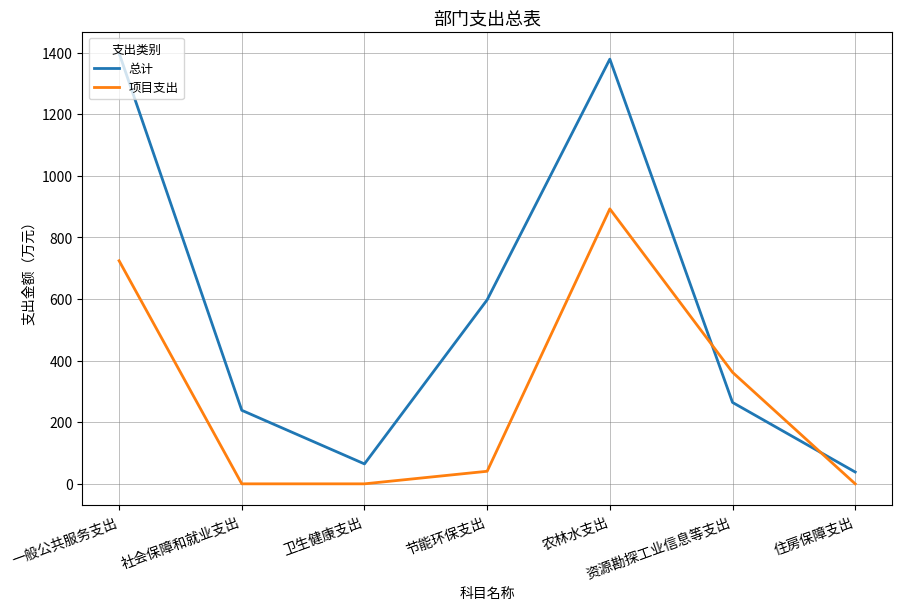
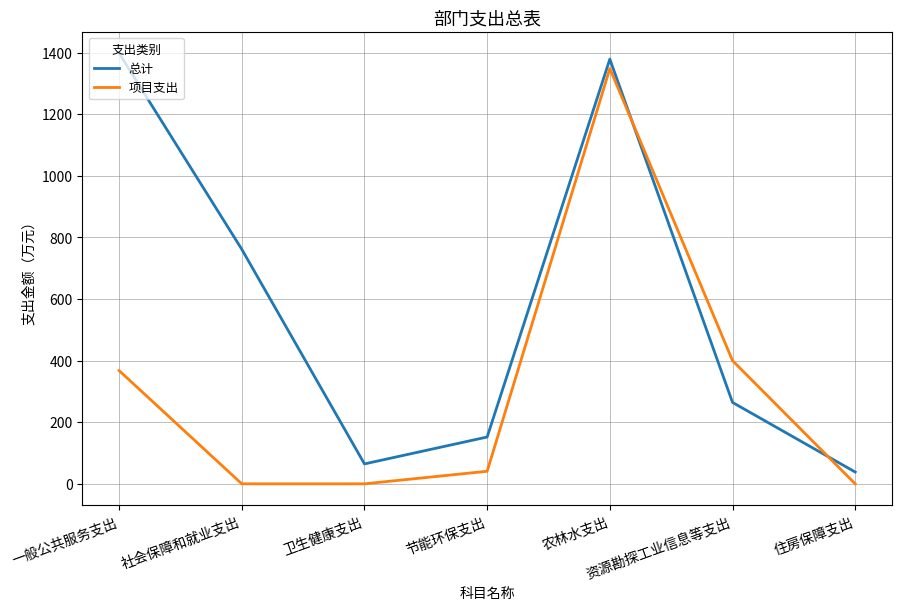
项目支出, 一般公共服务支出: 720 -> 370
总计, 社会保障和就业支出: 240 -> 760
总计, 节能环保支出: 600 -> 150
项目支出, 农林水支出: 890 -> 1350
项目支出, 资源勘探工业信息等支出: 360 -> 400
